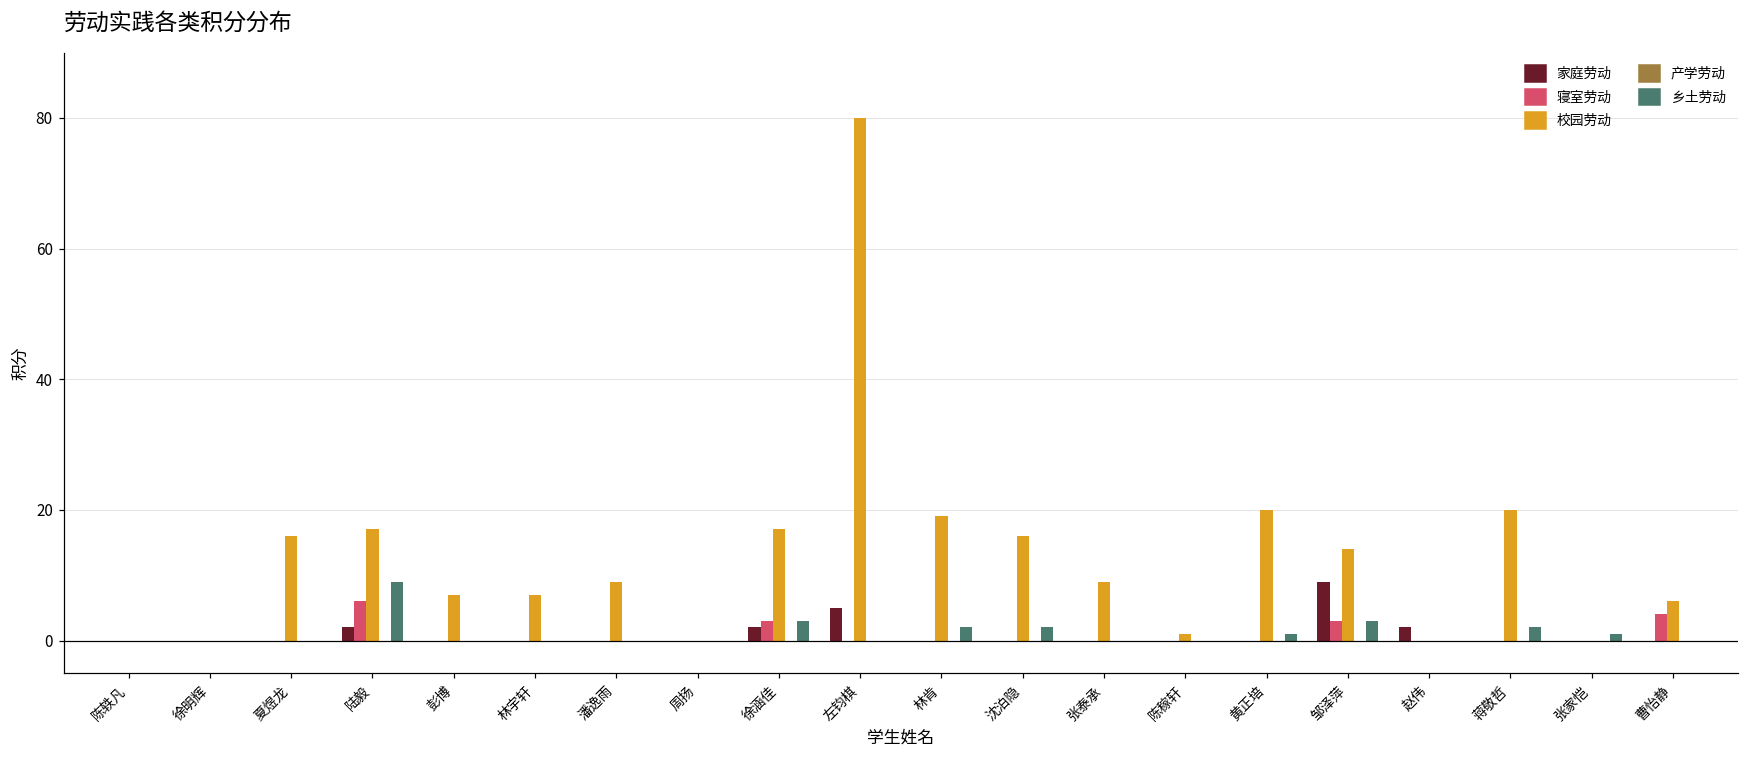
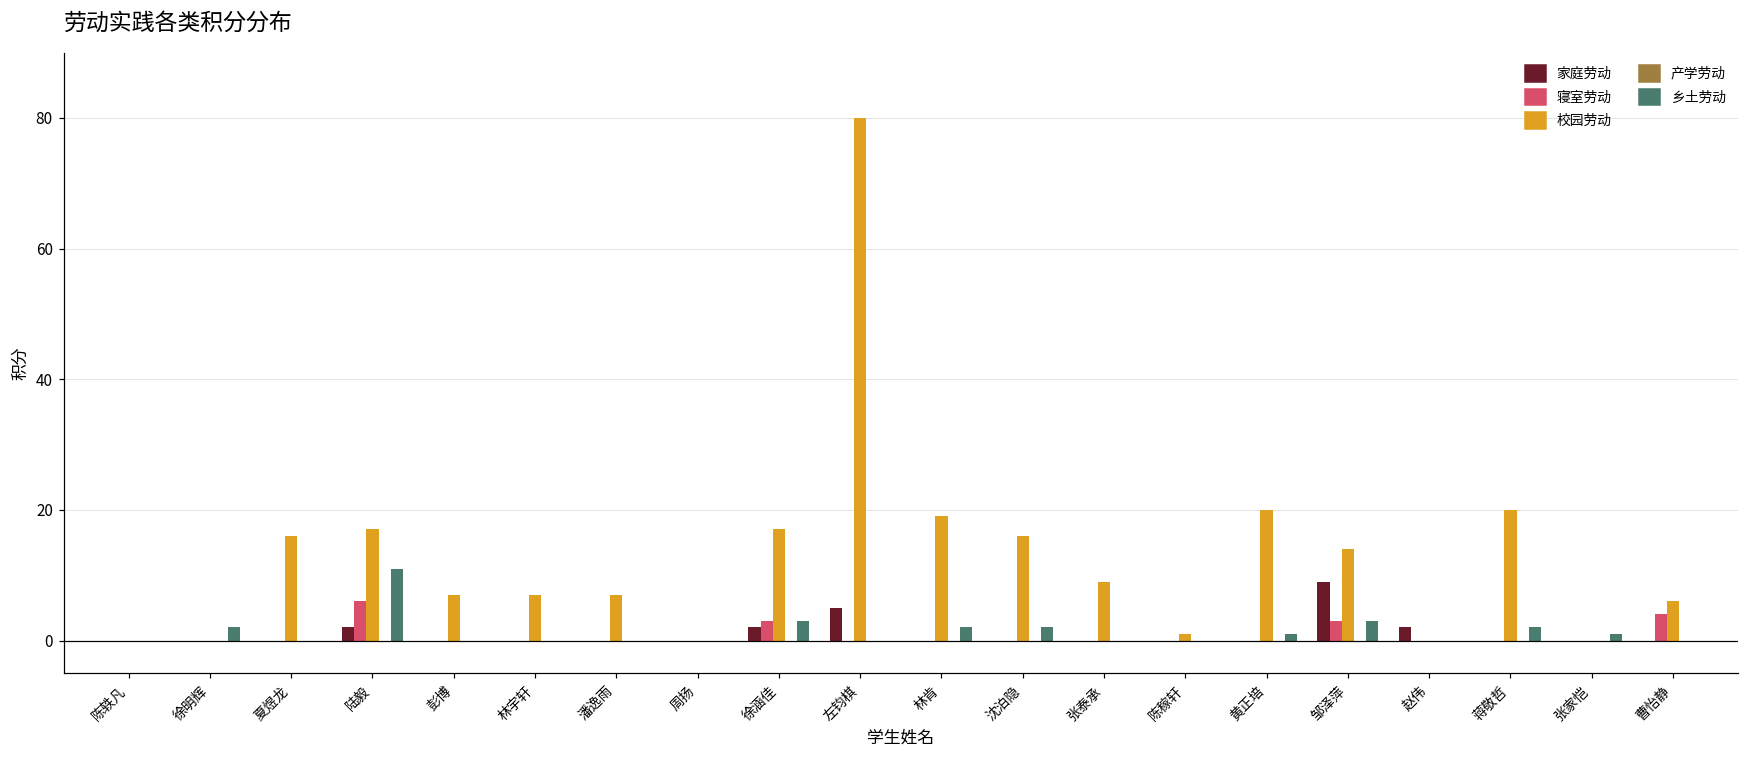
乡土劳动, 徐明辉: 0 -> 2
乡土劳动, 陆毅: 9 -> 11
校园劳动, 潘逸雨: 9 -> 7
